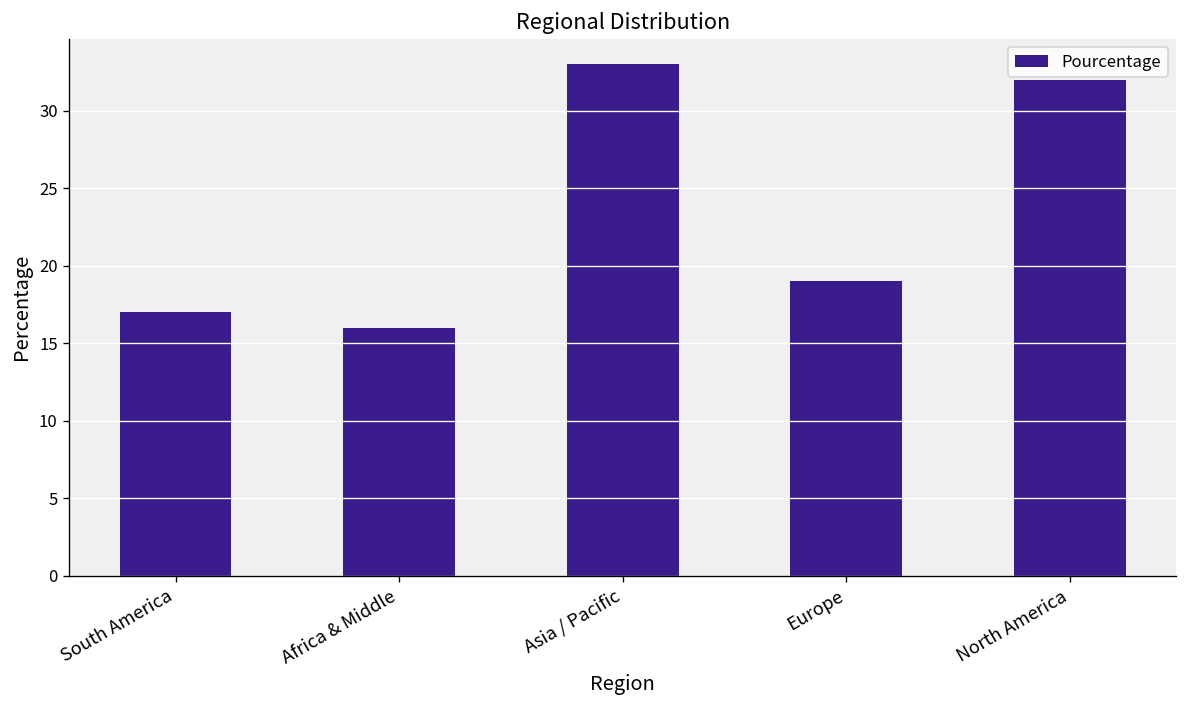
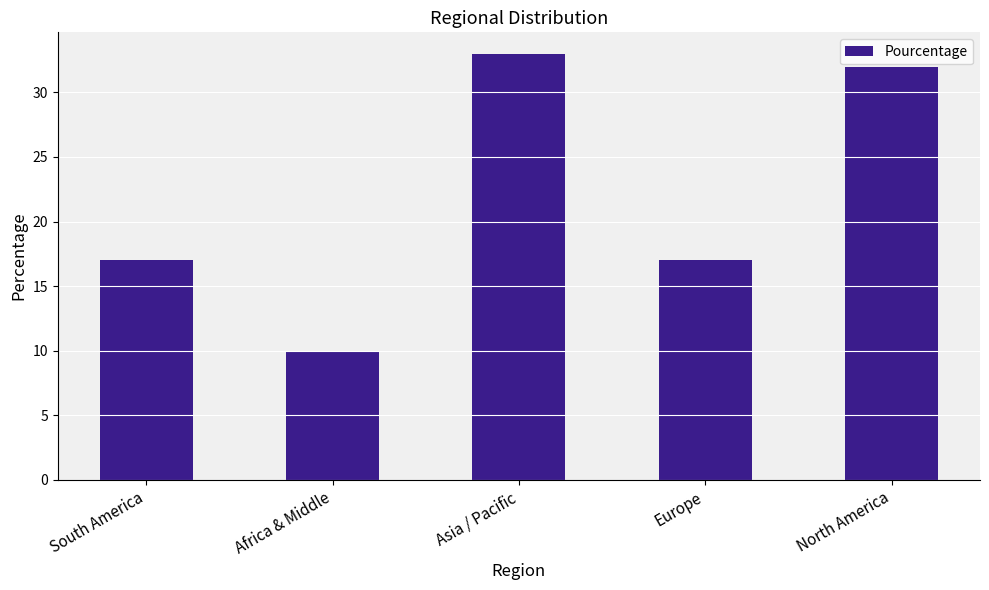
Africa & Middle: 16 -> 10
Europe: 19 -> 17
